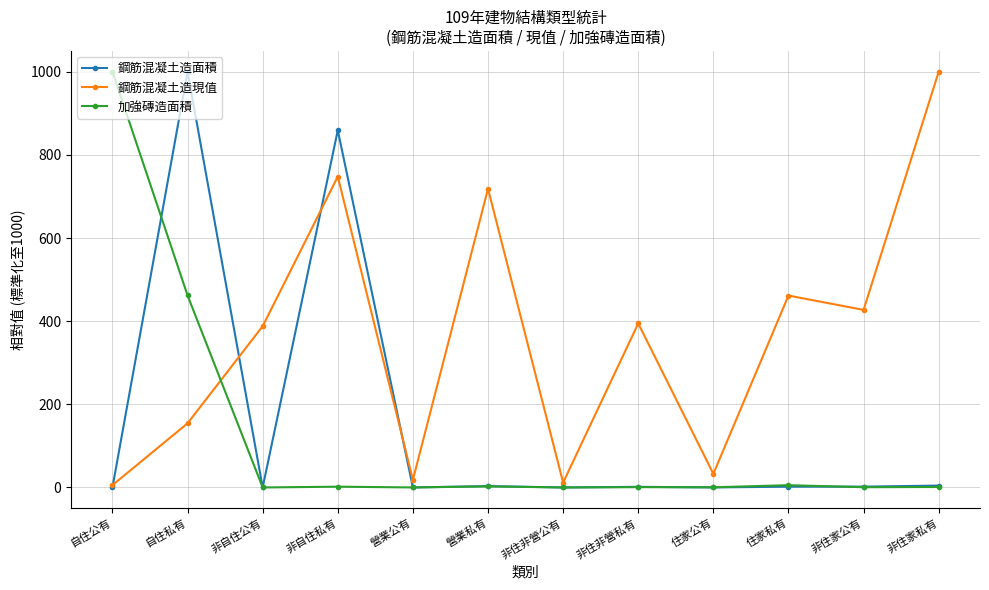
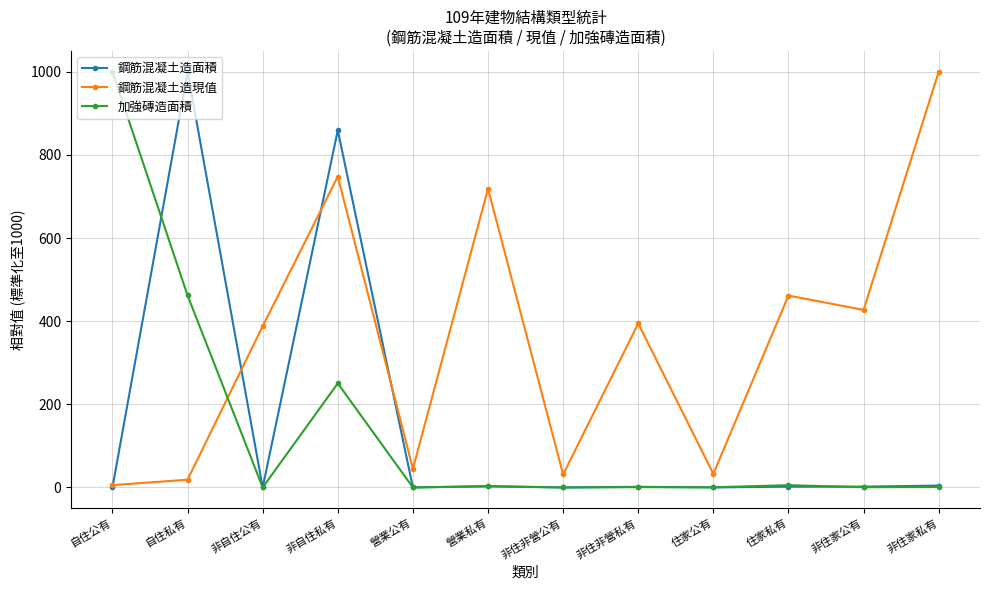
鋼筋混凝土造現值, 自住私有: 150 -> 20
加強磚造面積, 非自住私有: 0 -> 250
鋼筋混凝土造現值, 營業公有: 20 -> 40
鋼筋混凝土造現值, 非住非營公有: 10 -> 30
